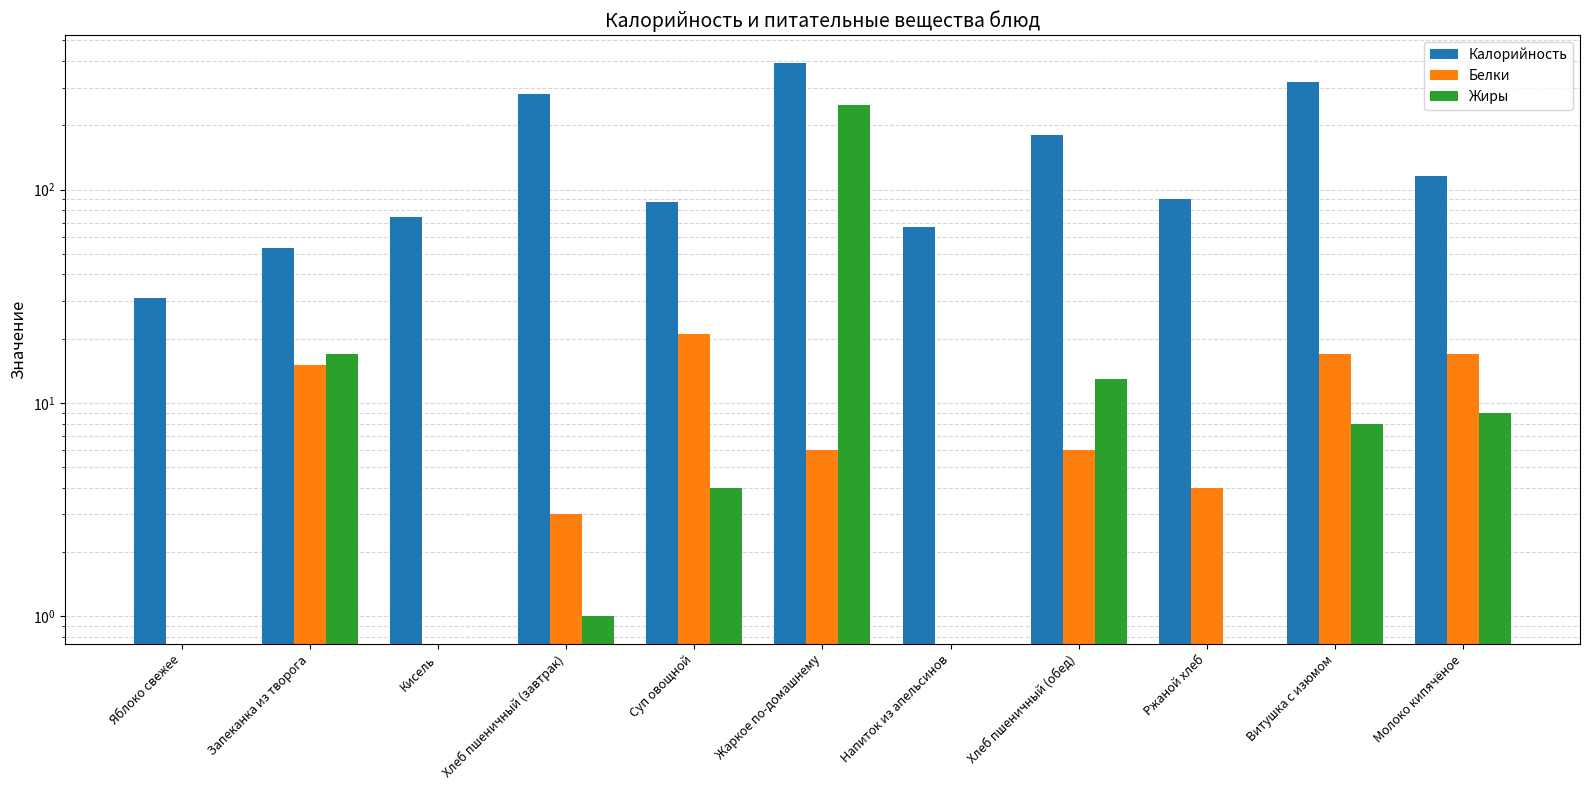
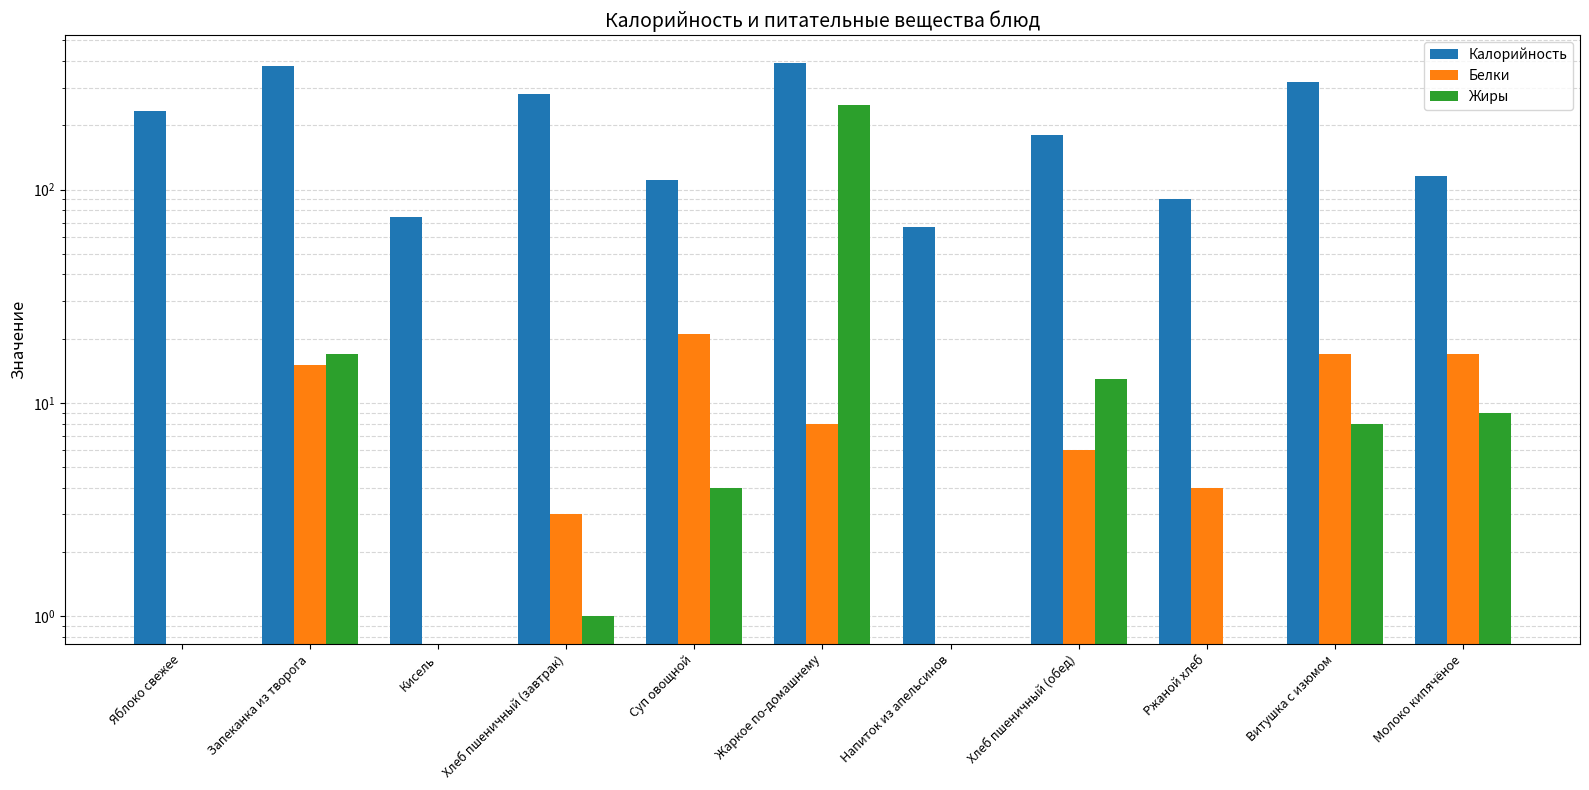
Калорийность, Яблоко свежее: 31 -> 230
Калорийность, Запеканка из творога: 53 -> 380
Калорийность, Суп овощной: 87 -> 110
Белки, Жаркое по-домашнему: 6 -> 8
